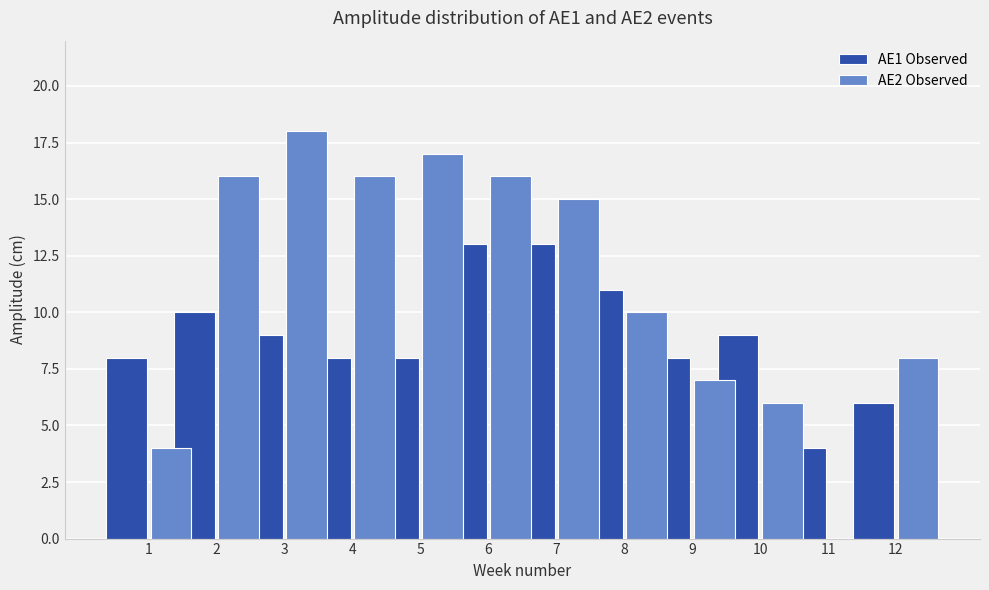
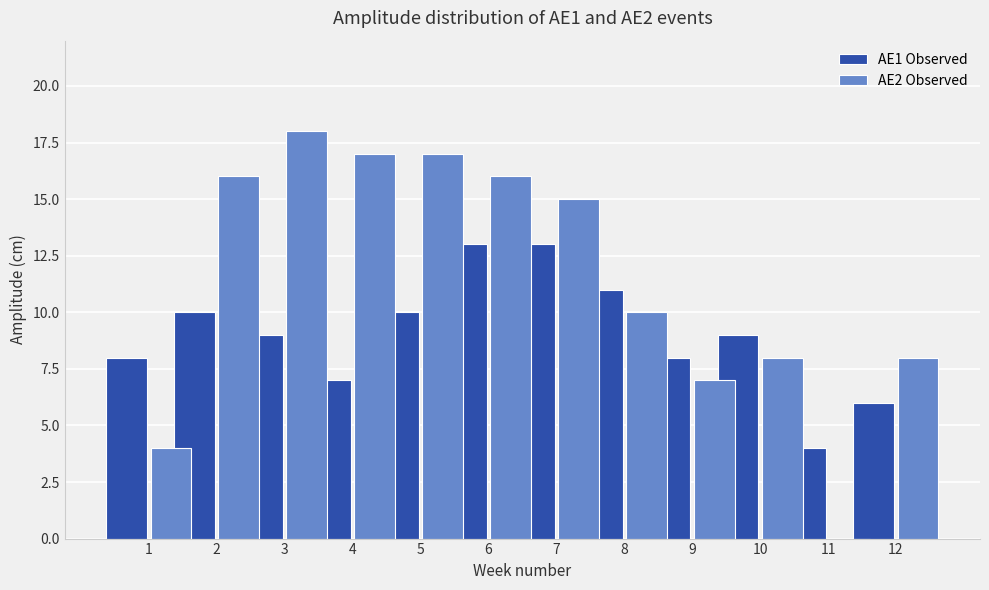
AE1 Observed, 4: 8 -> 7
AE2 Observed, 4: 16 -> 17
AE1 Observed, 5: 8 -> 10
AE2 Observed, 10: 6 -> 8
